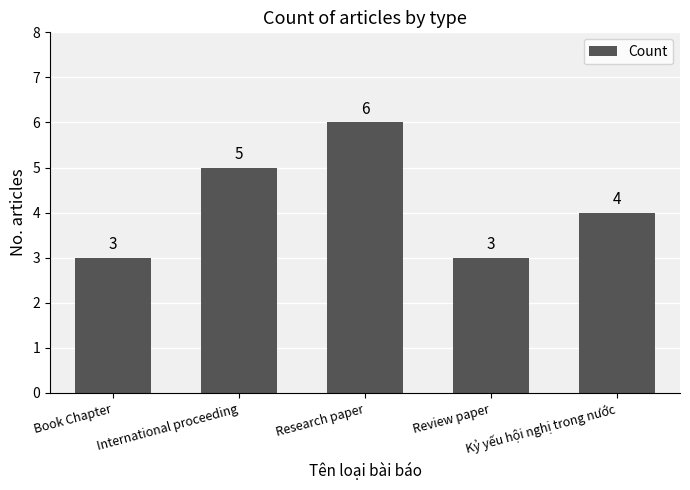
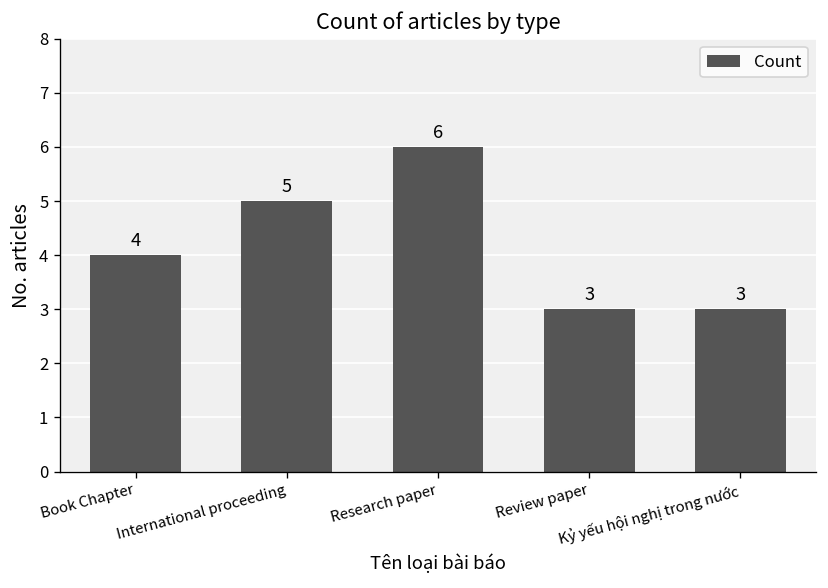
Book Chapter: 3 -> 4
Kỷ yếu hội nghị trong nước: 4 -> 3
